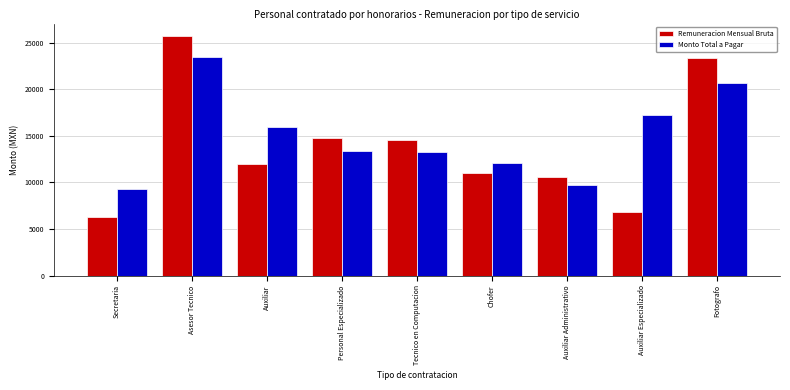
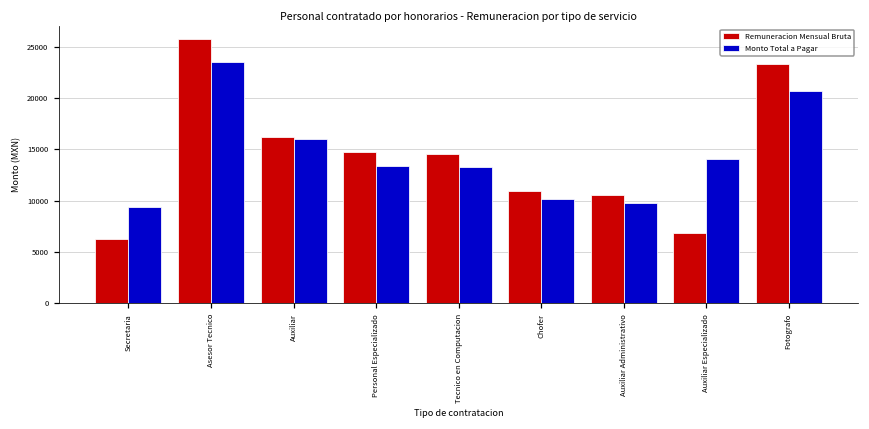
Remuneracion Mensual Bruta, Auxiliar: 12000 -> 16000
Monto Total a Pagar, Chofer: 12000 -> 10000
Monto Total a Pagar, Auxiliar Especializado: 17000 -> 14000
